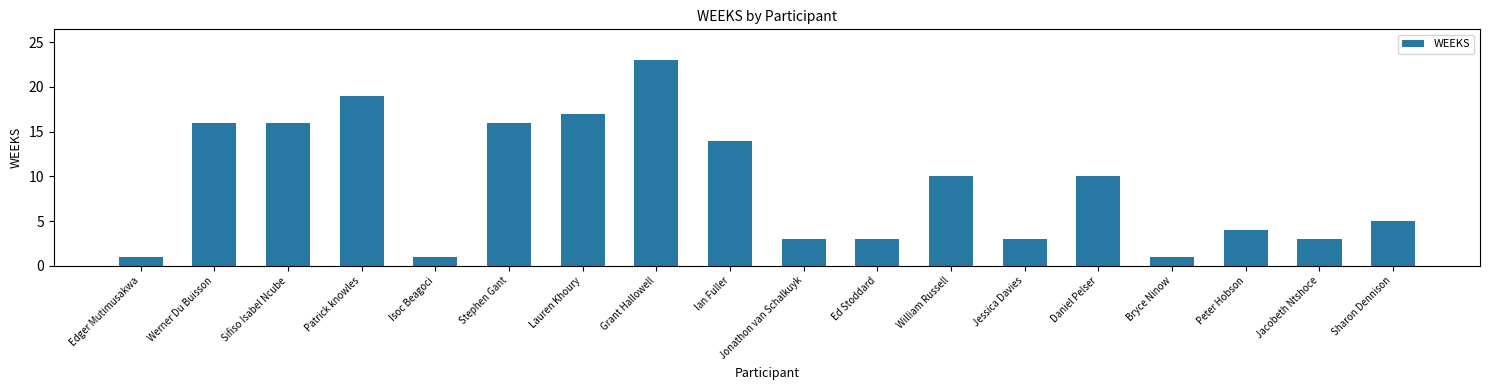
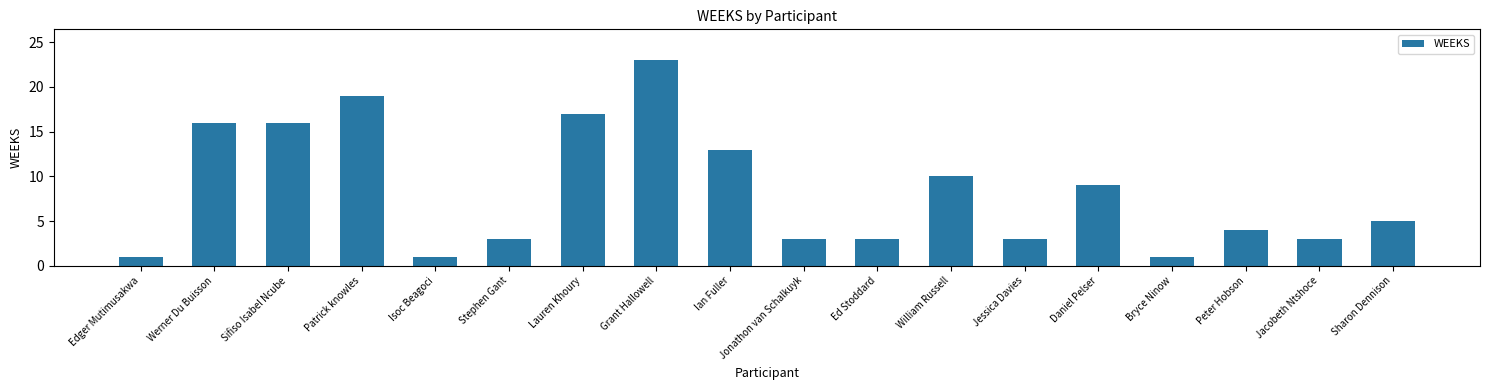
Stephen Gant: 16 -> 3
Ian Fuller: 14 -> 13
Daniel Pelser: 10 -> 9
